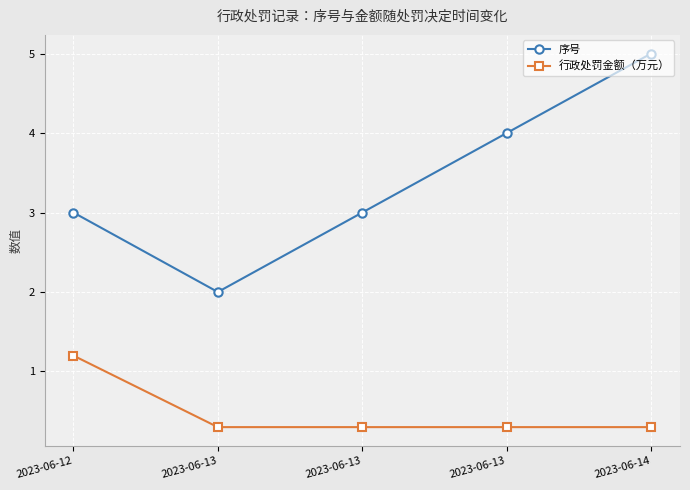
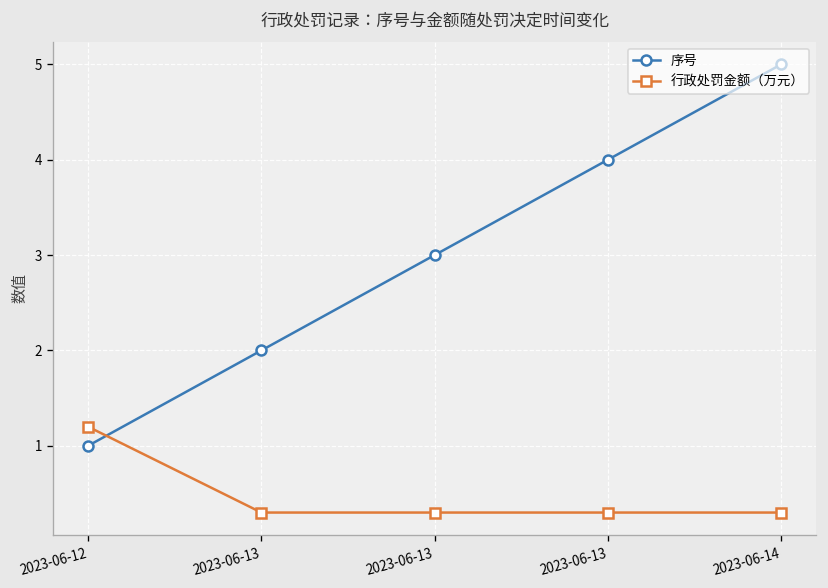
序号, 2023-06-12: 3 -> 1
